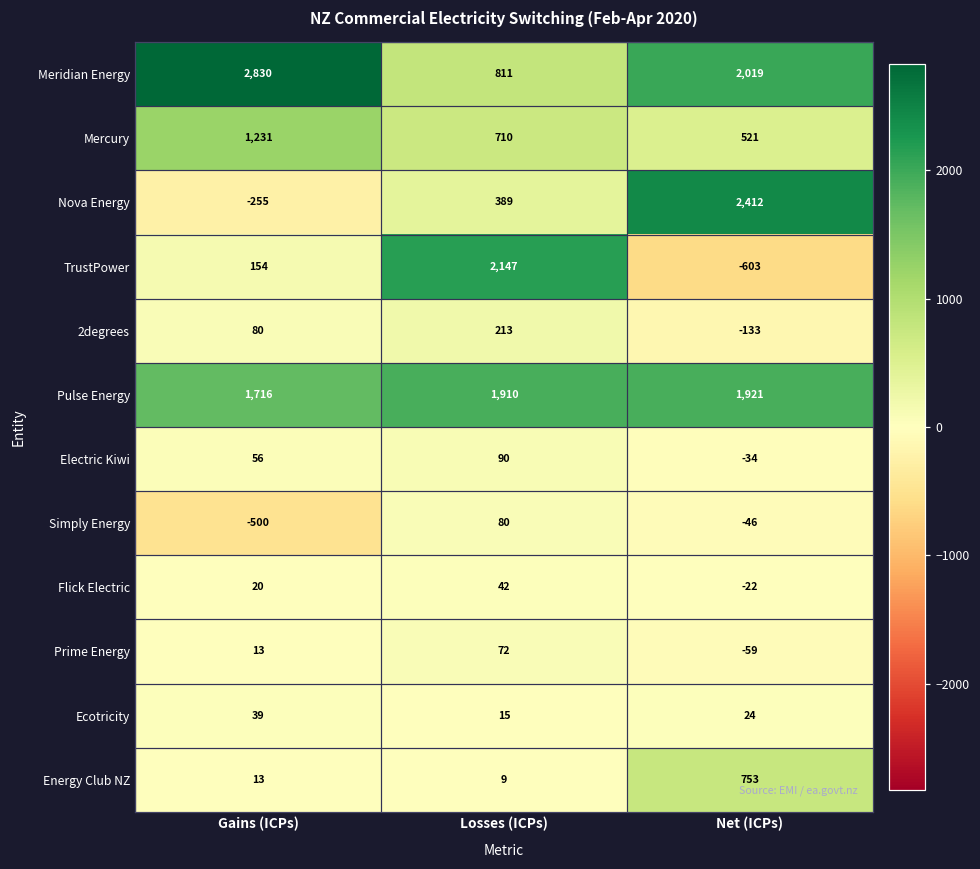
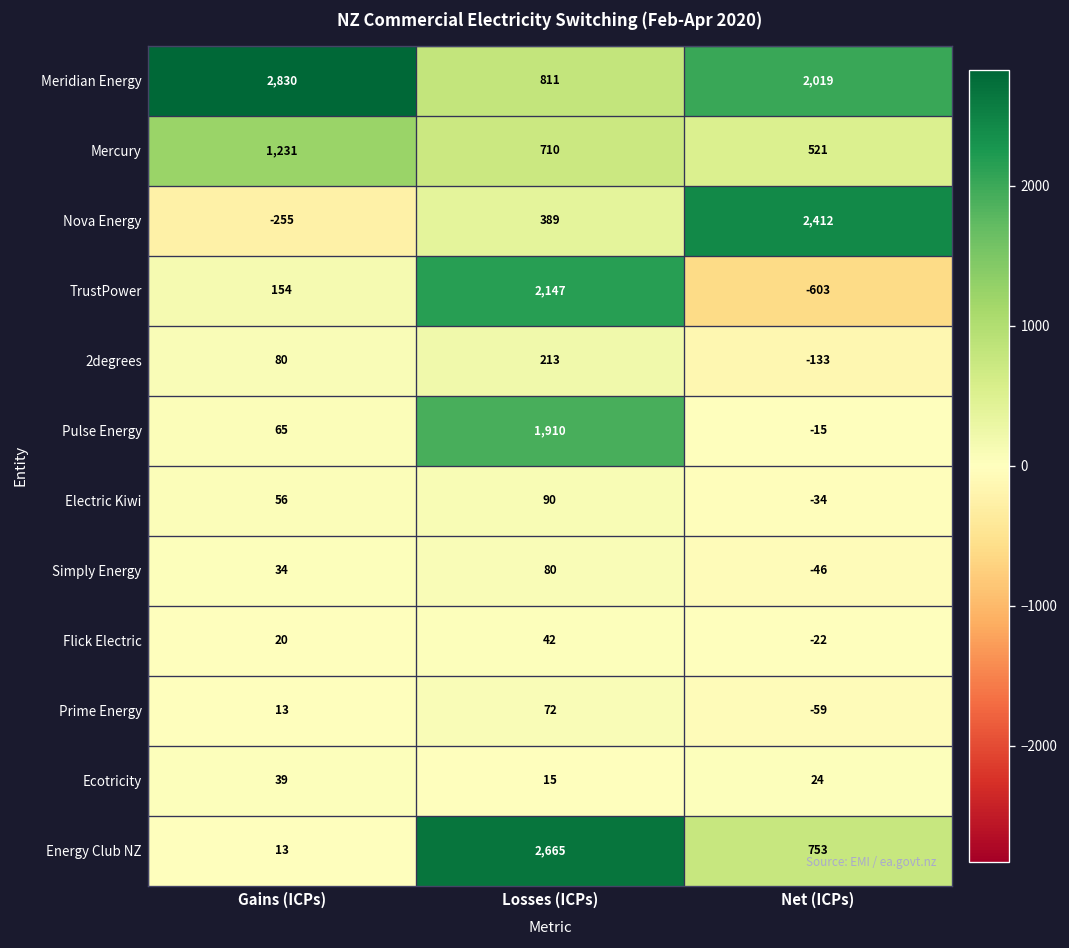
Pulse Energy, Gains (ICPs): 1,716 -> 65
Pulse Energy, Net (ICPs): 1,921 -> -15
Simply Energy, Gains (ICPs): -500 -> 34
Energy Club NZ, Losses (ICPs): 9 -> 2,665
